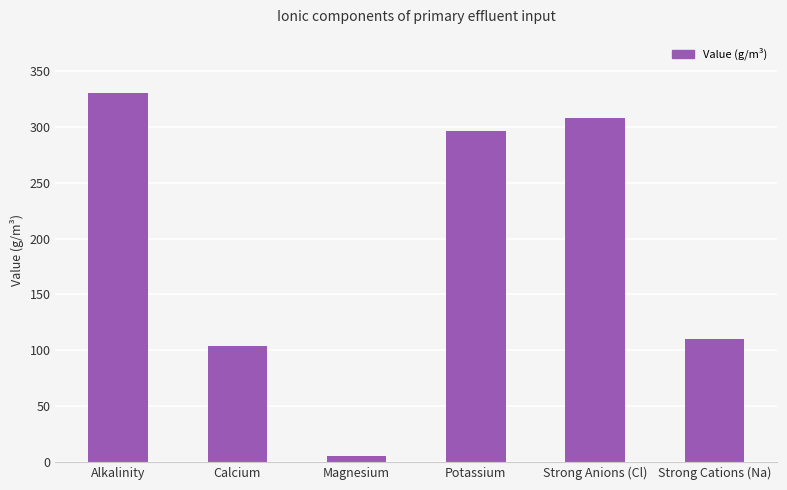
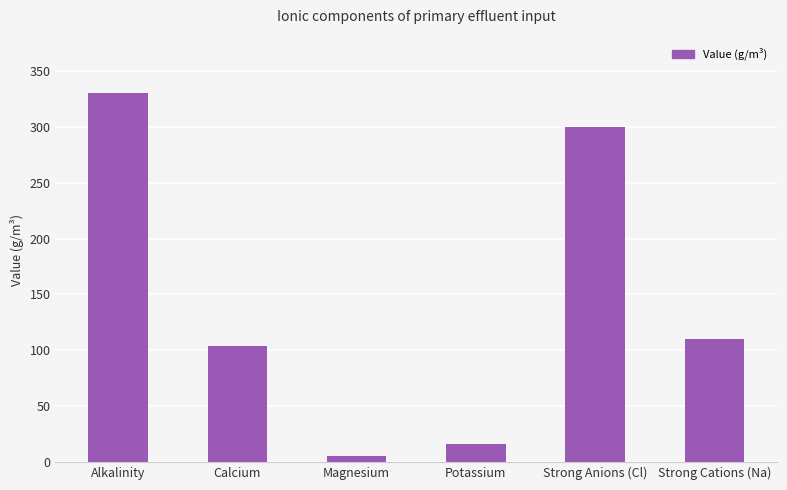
Potassium: 296 -> 16
Strong Anions (Cl): 308 -> 300
